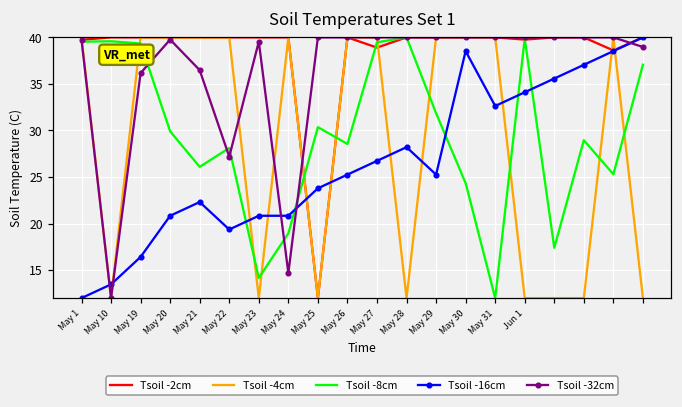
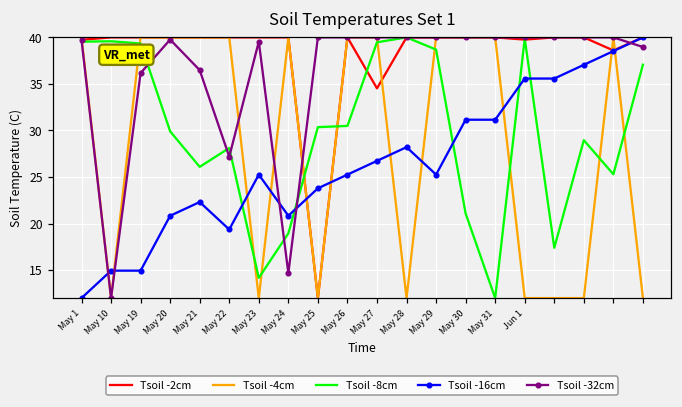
Tsoil -16cm, May 10: 13 -> 15
Tsoil -16cm, May 19: 16 -> 15
Tsoil -16cm, May 23: 21 -> 25
Tsoil -8cm, May 26: 29 -> 30
Tsoil -2cm, May 27: 39 -> 35
Tsoil -8cm, May 29: 32 -> 39
Tsoil -8cm, May 30: 24 -> 21
Tsoil -16cm, May 30: 39 -> 31
Tsoil -16cm, May 31: 33 -> 31
Tsoil -16cm, Jun 1: 34 -> 36
